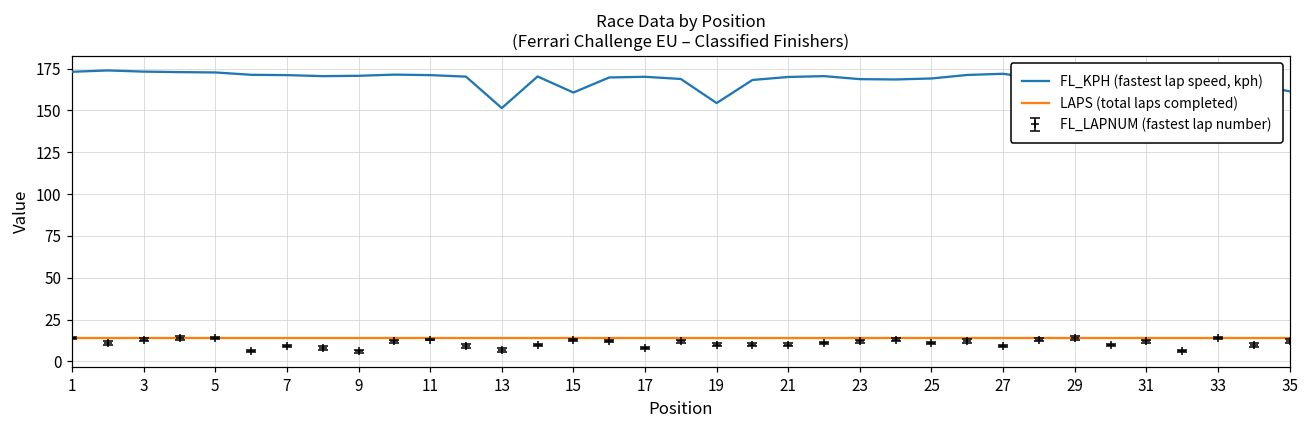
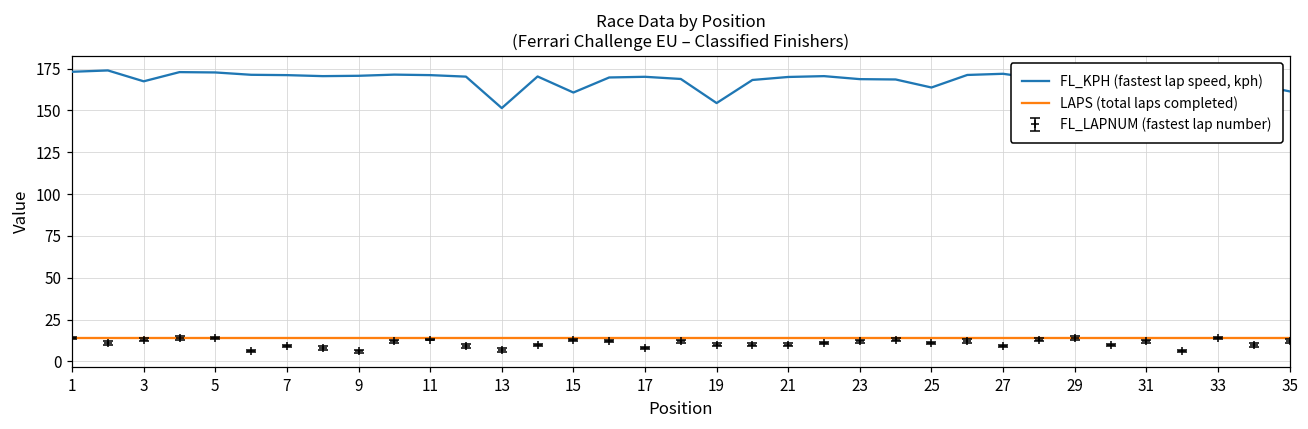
FL_KPH (fastest lap speed, kph), 3: 173 -> 167
FL_KPH (fastest lap speed, kph), 25: 169 -> 164
